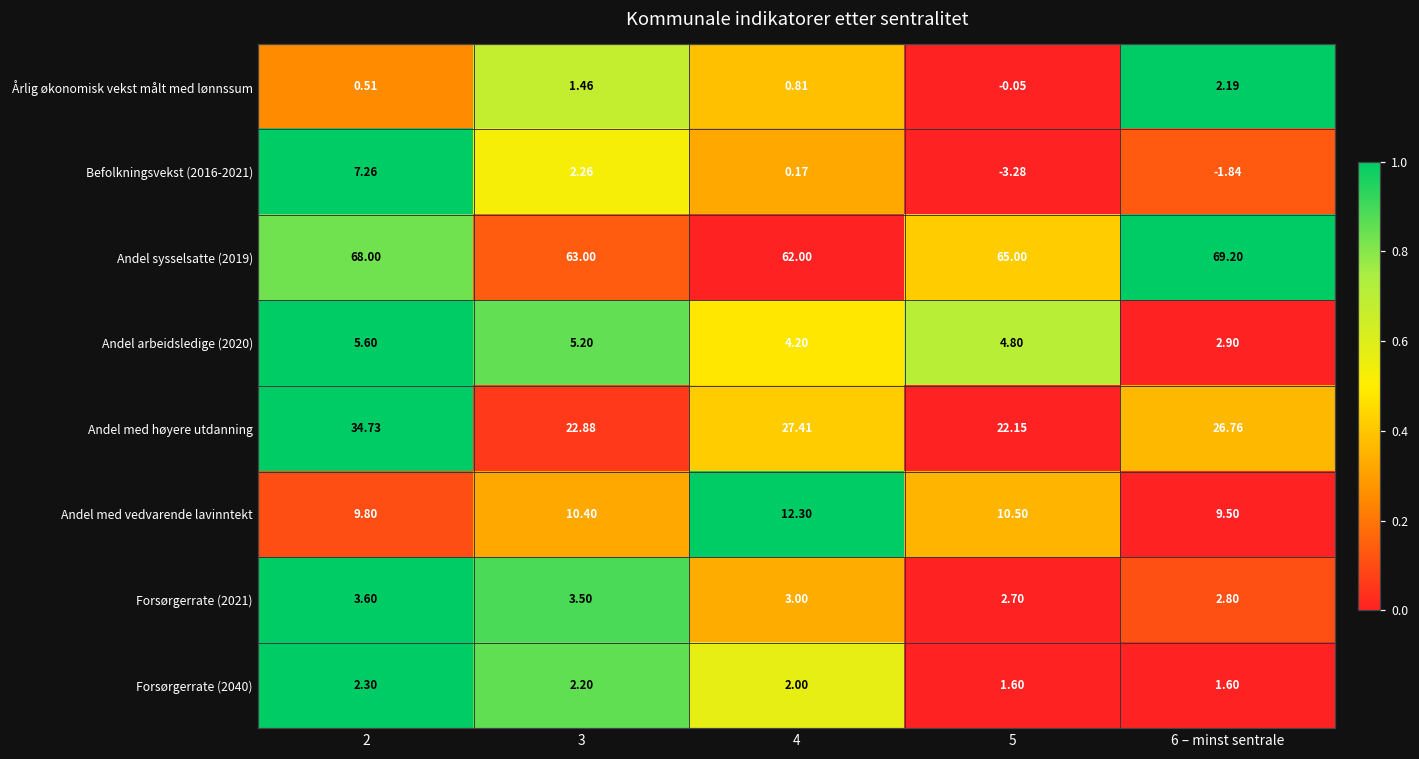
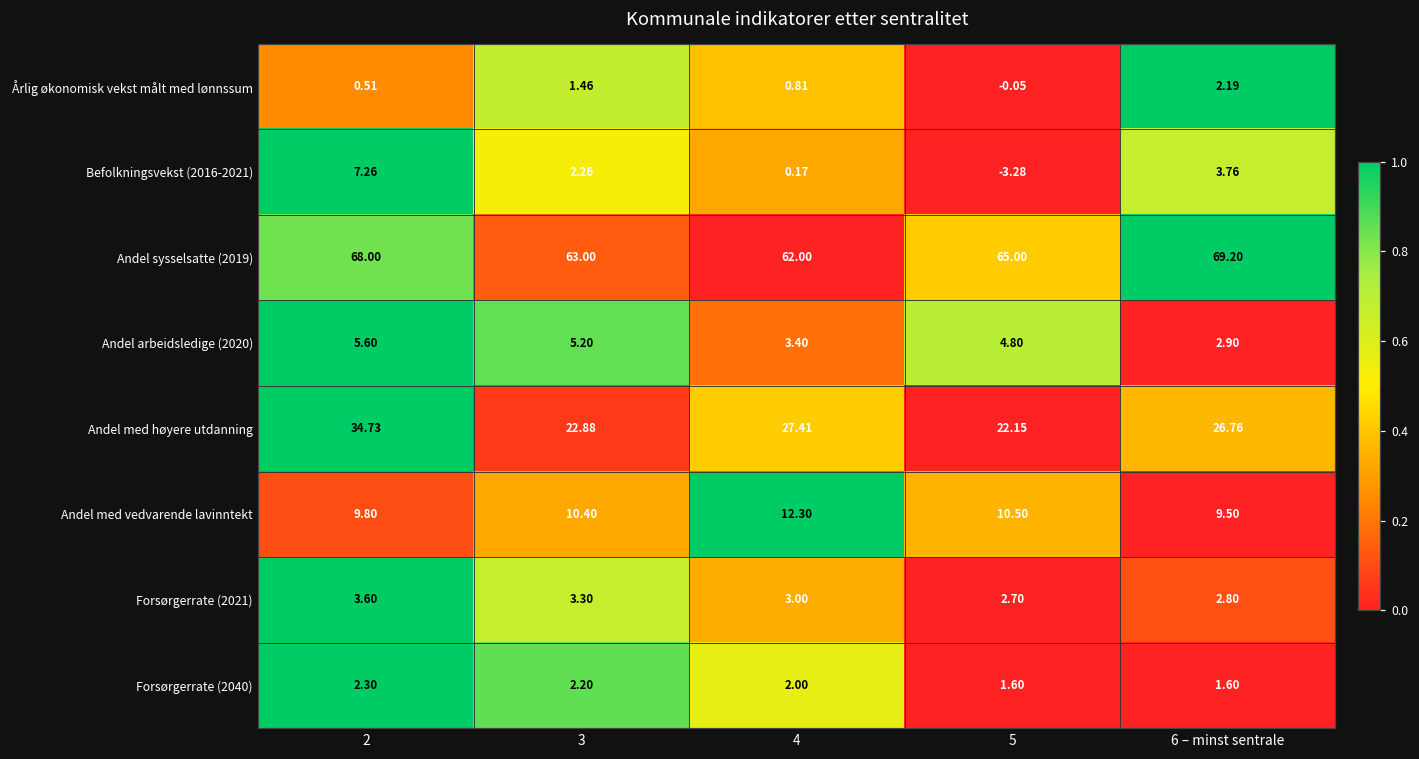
Befolkningsvekst (2016-2021), 6 – minst sentrale: -1.84 -> 3.76
Andel arbeidsledige (2020), 4: 4.20 -> 3.40
Forsørgerrate (2021), 3: 3.50 -> 3.30
